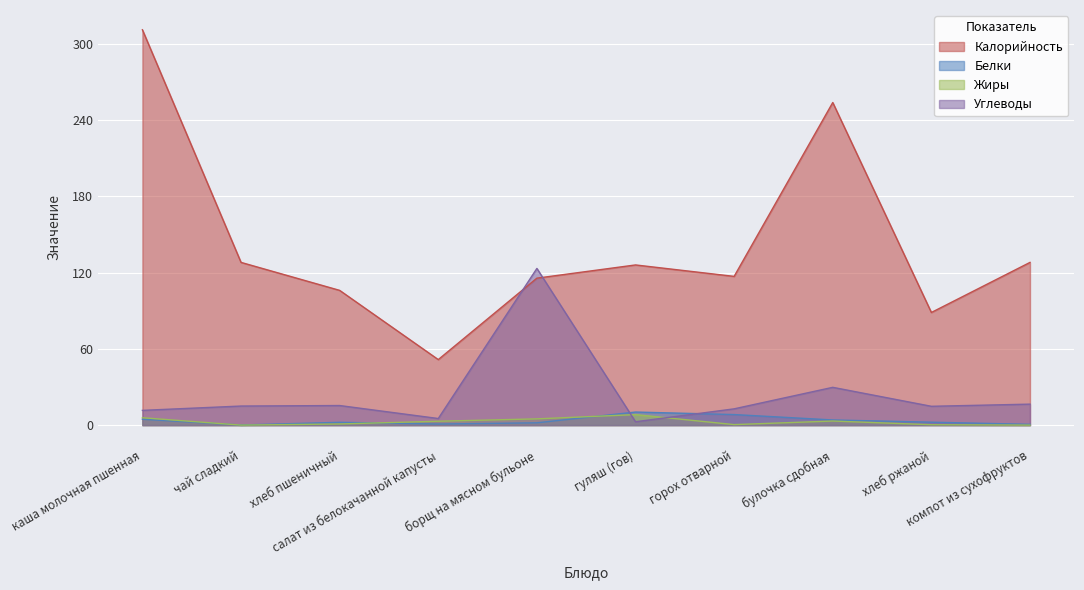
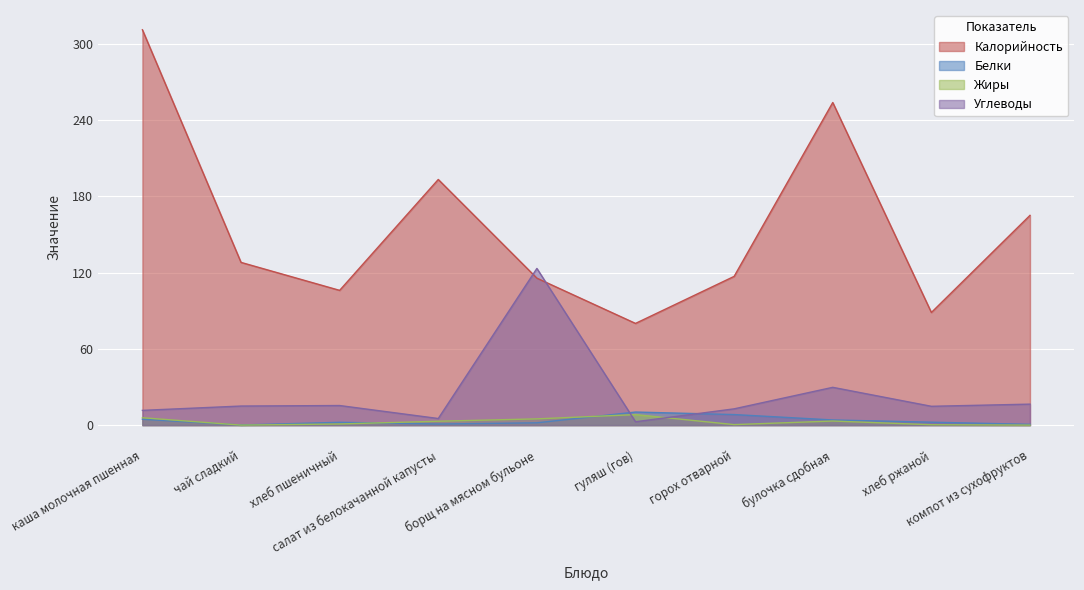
Калорийность, салат из белокачанной капусты: 52 -> 193
Калорийность, гуляш (гов): 126 -> 80
Калорийность, компот из сухофруктов: 128 -> 165
